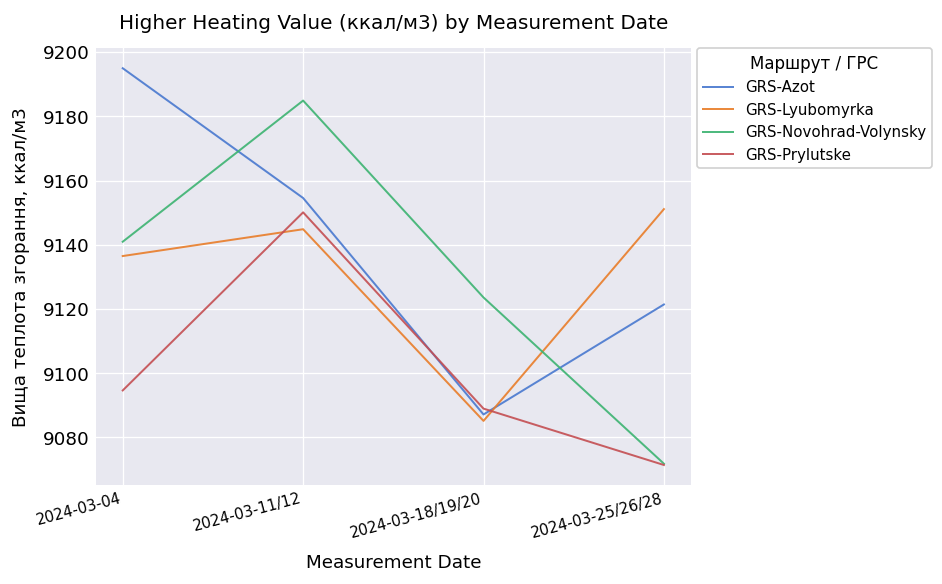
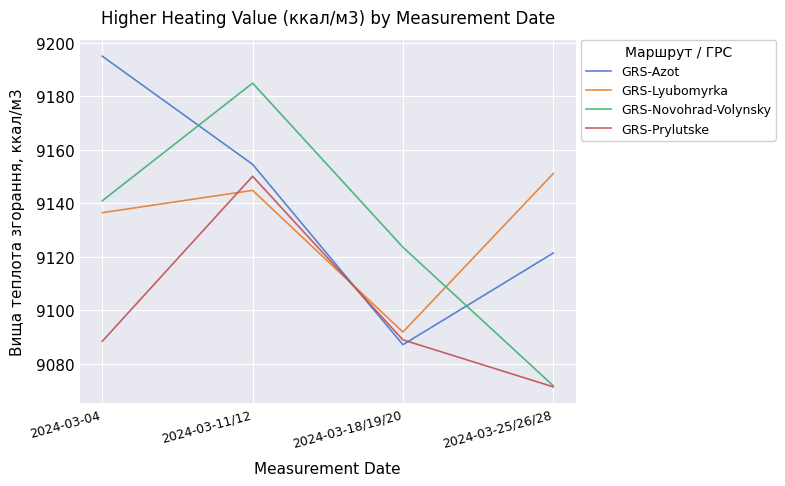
GRS-Prylutske, 2024-03-04: 9095 -> 9088
GRS-Lyubomyrka, 2024-03-18/19/20: 9085 -> 9092
